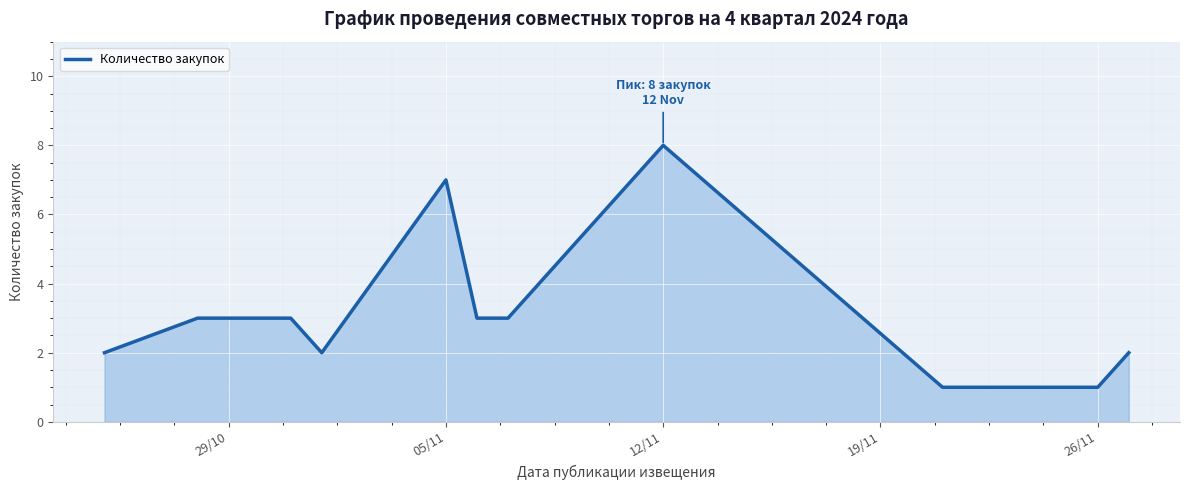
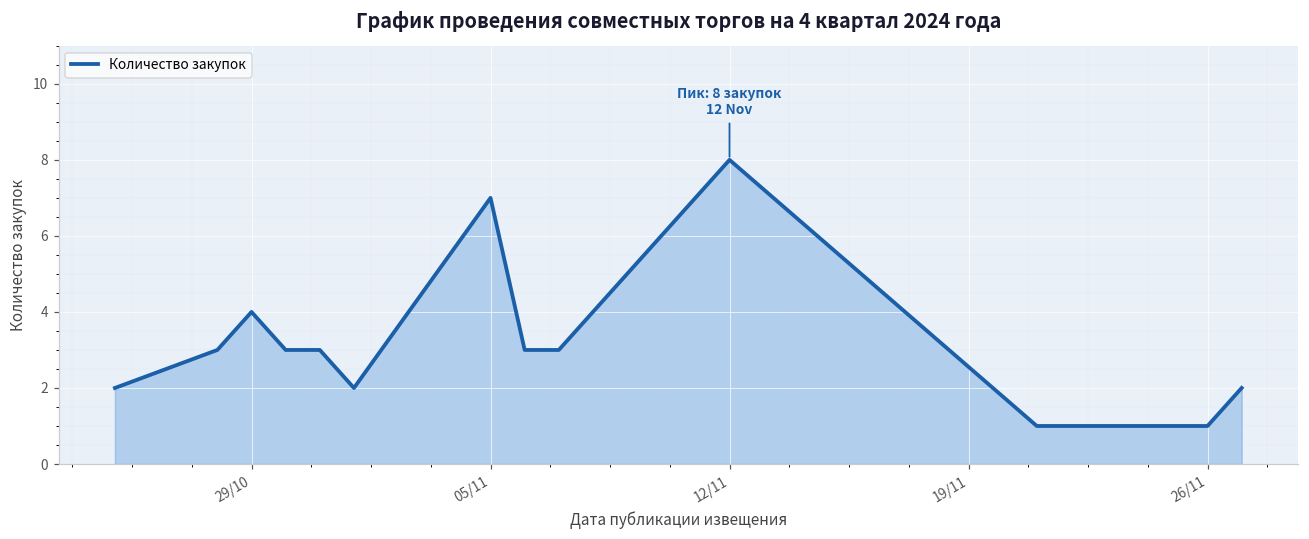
29/10: 3 -> 4
